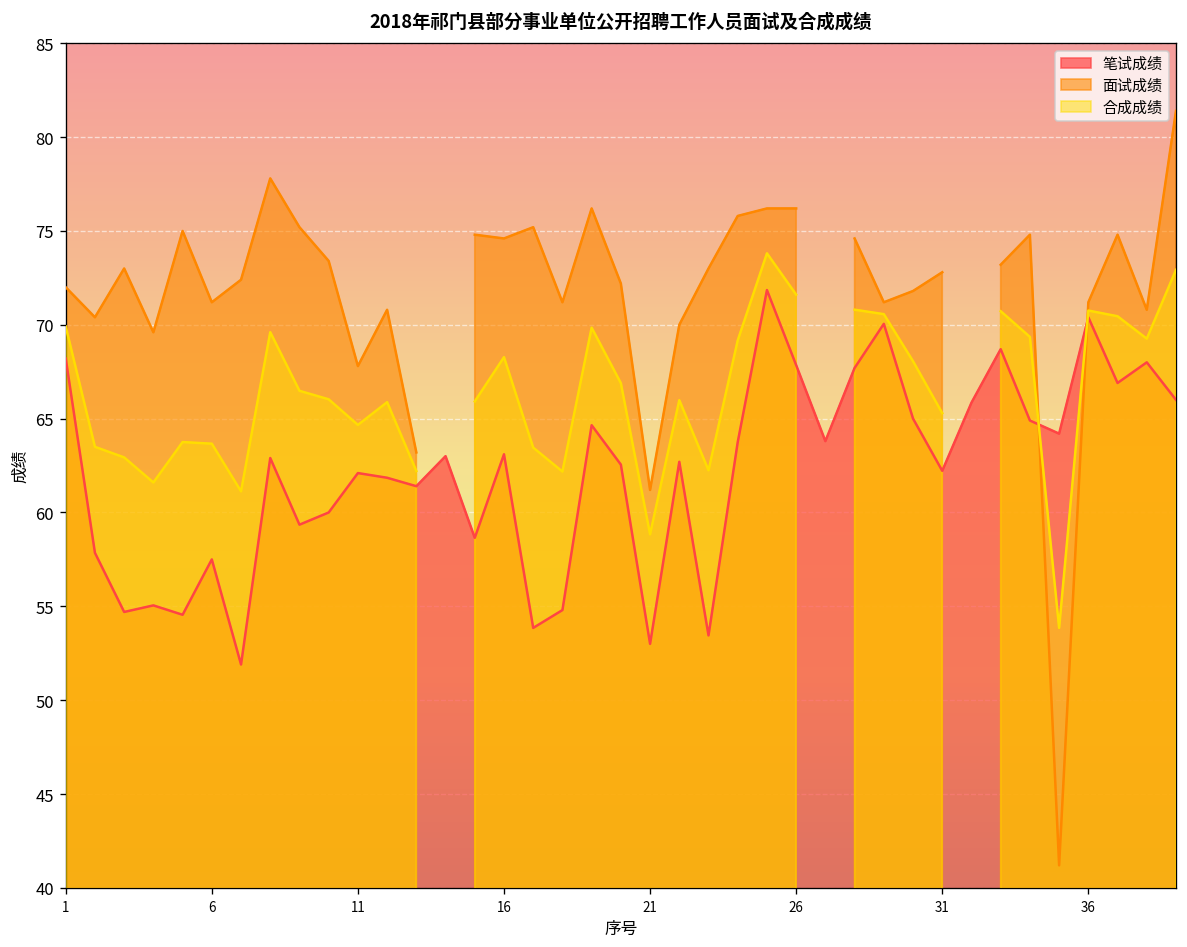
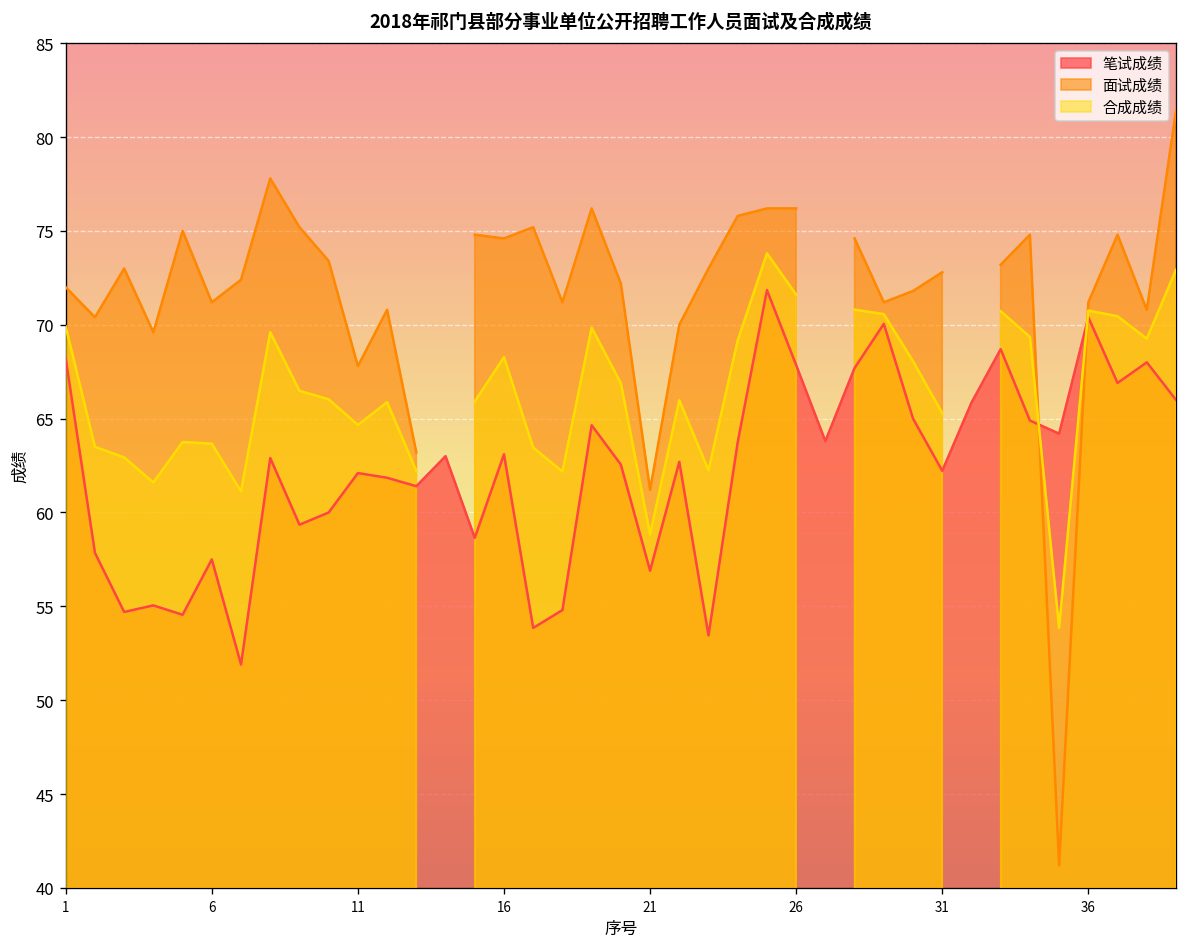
笔试成绩, 21: 53.0 -> 56.9
